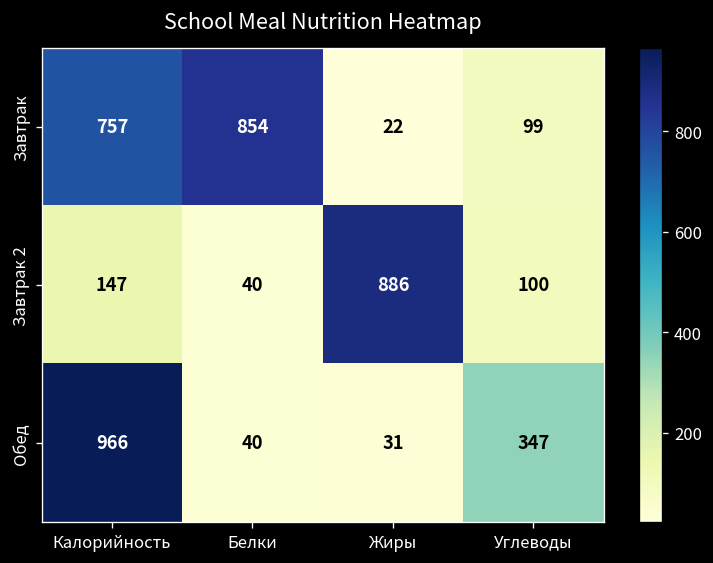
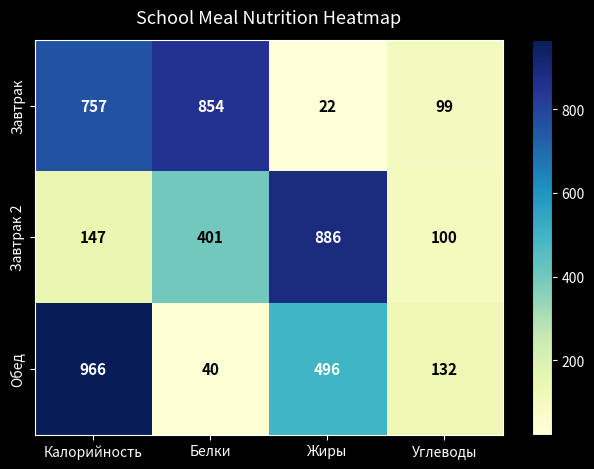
Завтрак 2, Белки: 40 -> 401
Обед, Жиры: 31 -> 496
Обед, Углеводы: 347 -> 132
